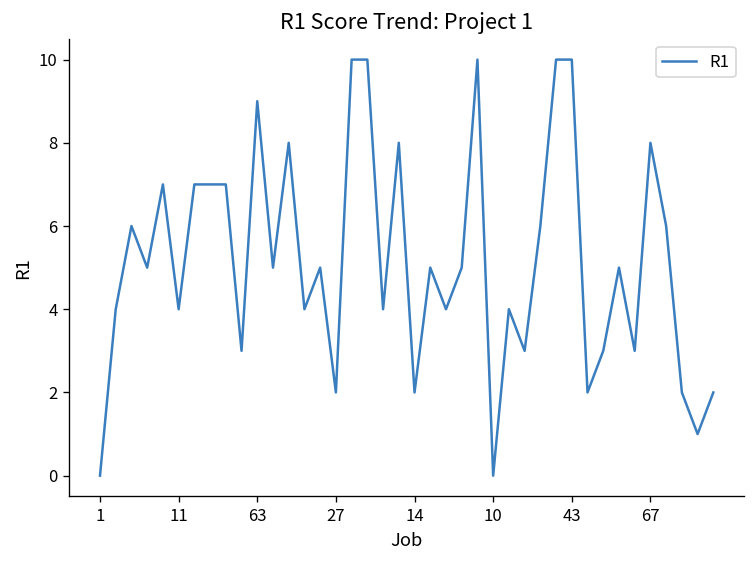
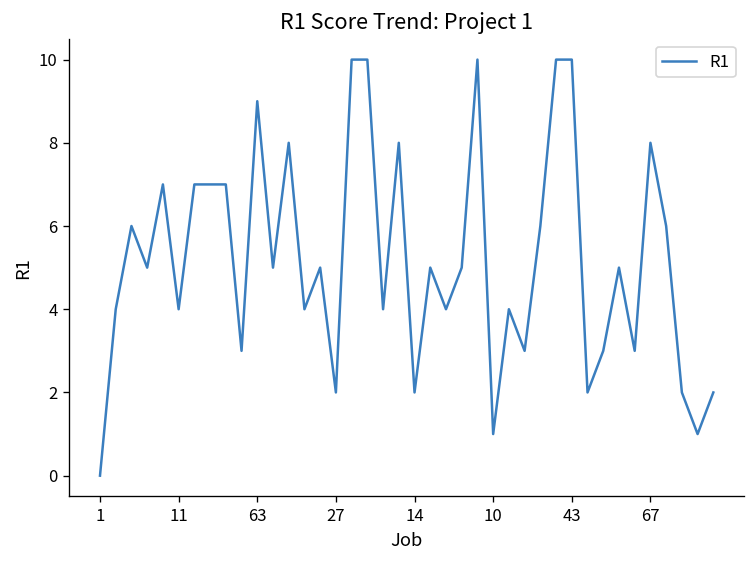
10: 0 -> 1
